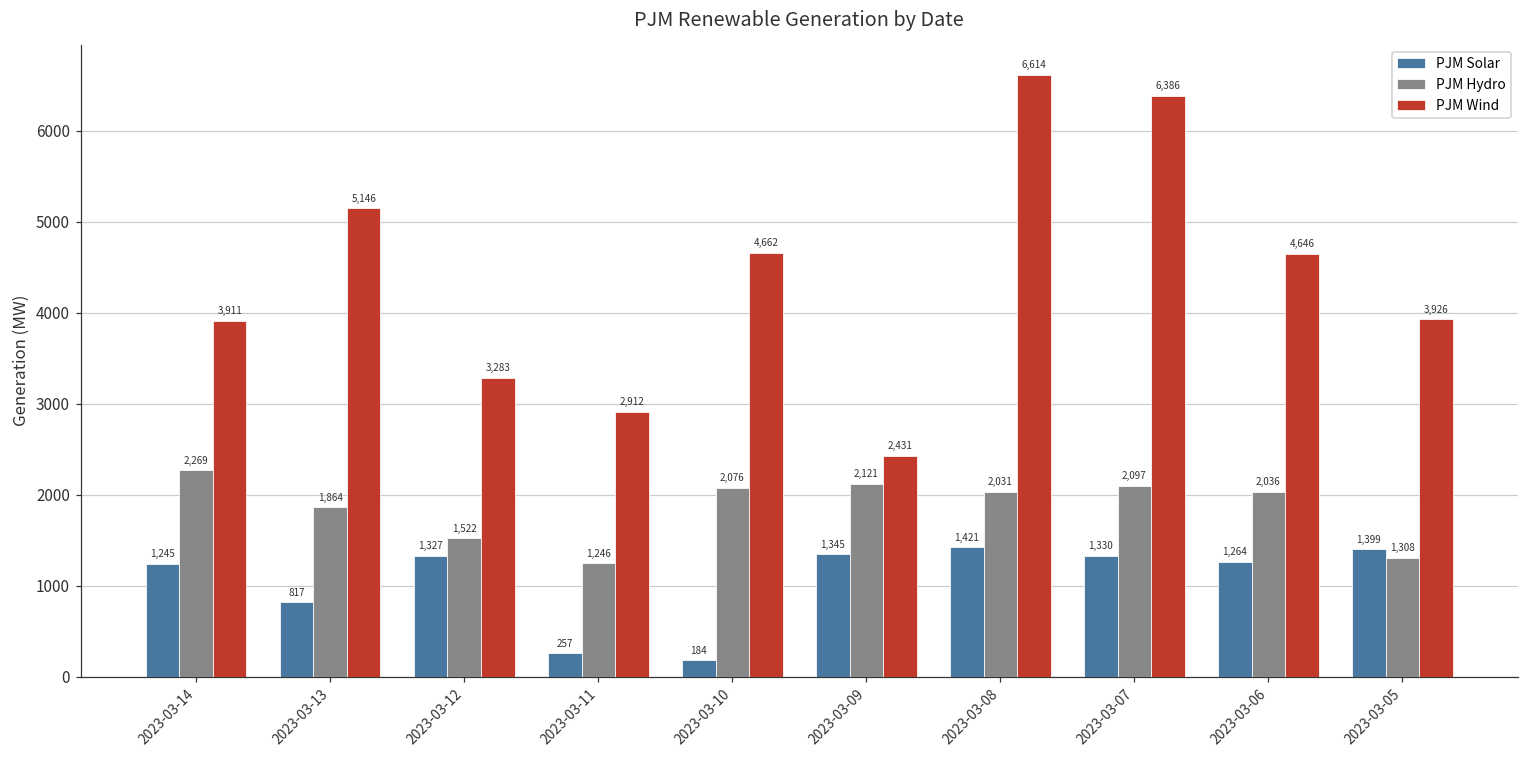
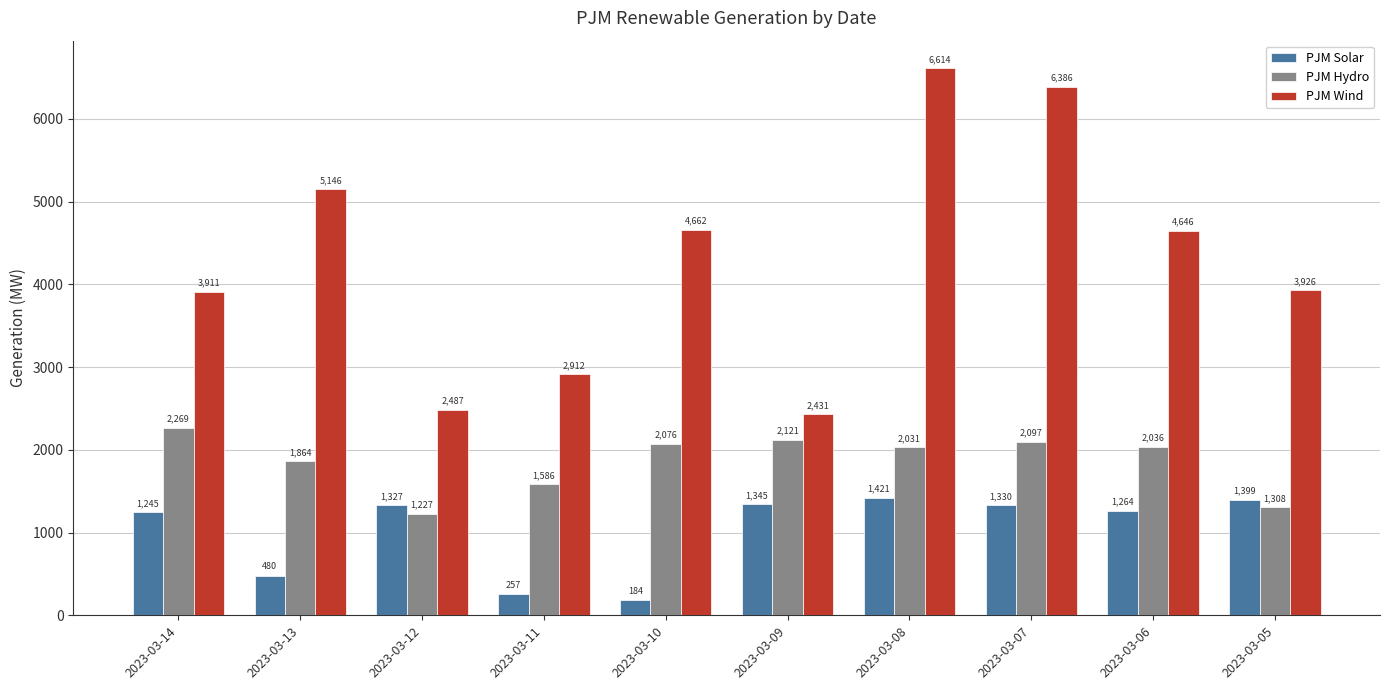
PJM Solar, 2023-03-13: 817 -> 480
PJM Hydro, 2023-03-12: 1,522 -> 1,227
PJM Wind, 2023-03-12: 3,283 -> 2,487
PJM Hydro, 2023-03-11: 1,246 -> 1,586
